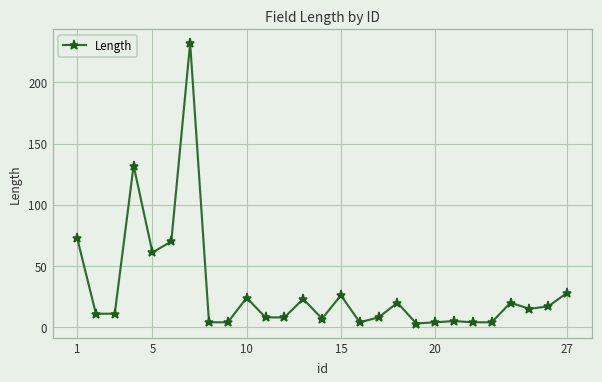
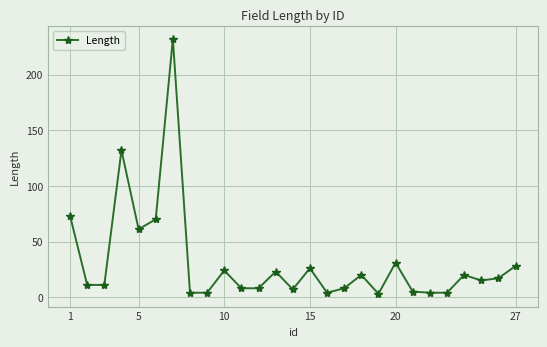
20: 4 -> 31
